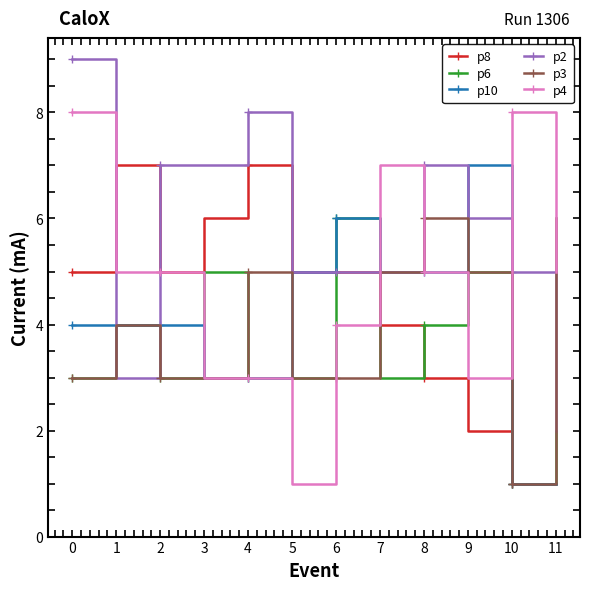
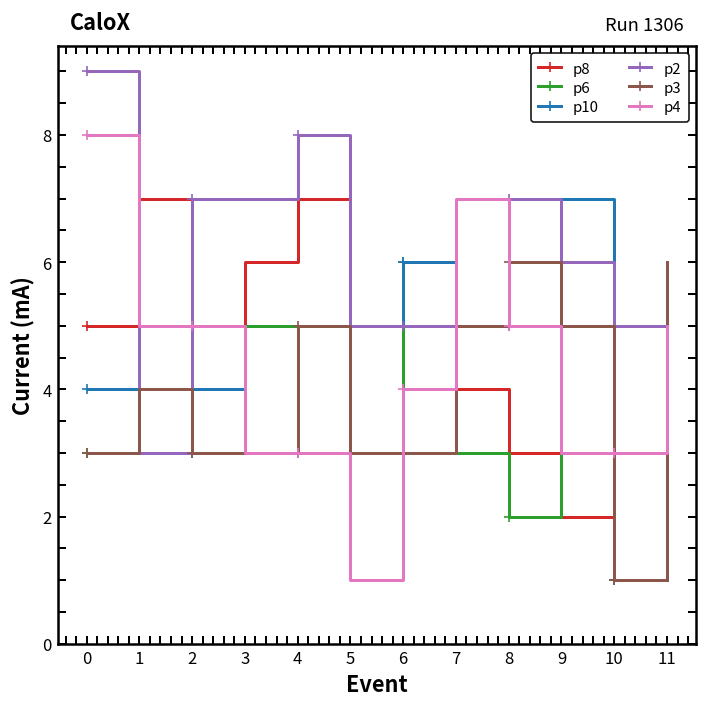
p6, 8: 4 -> 2
p4, 10: 8 -> 3
